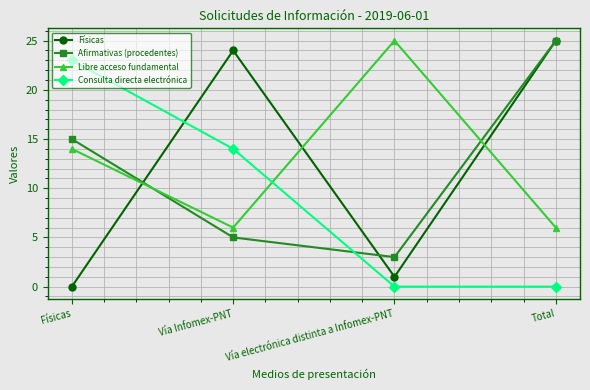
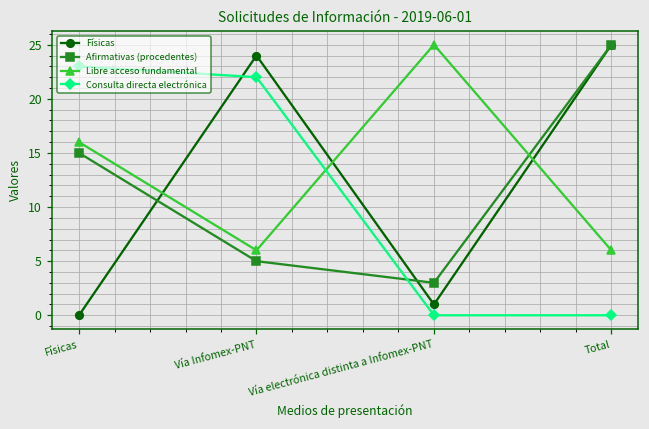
Libre acceso fundamental, Físicas: 14 -> 16
Consulta directa electrónica, Vía Infomex-PNT: 14 -> 22
